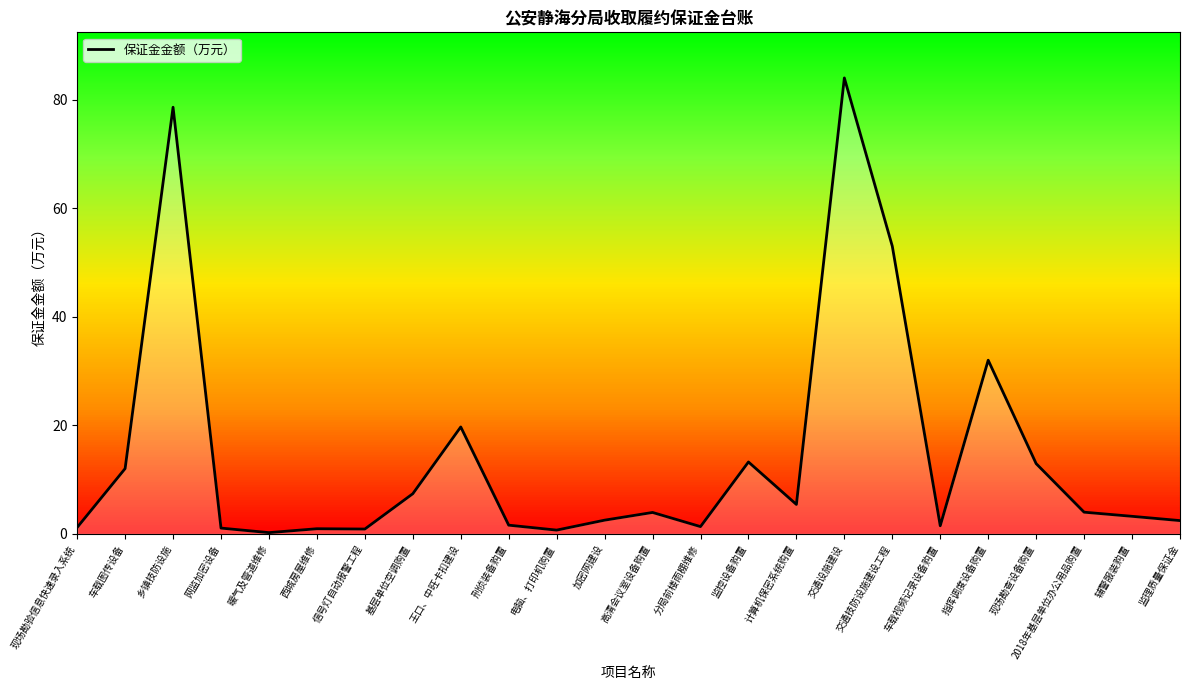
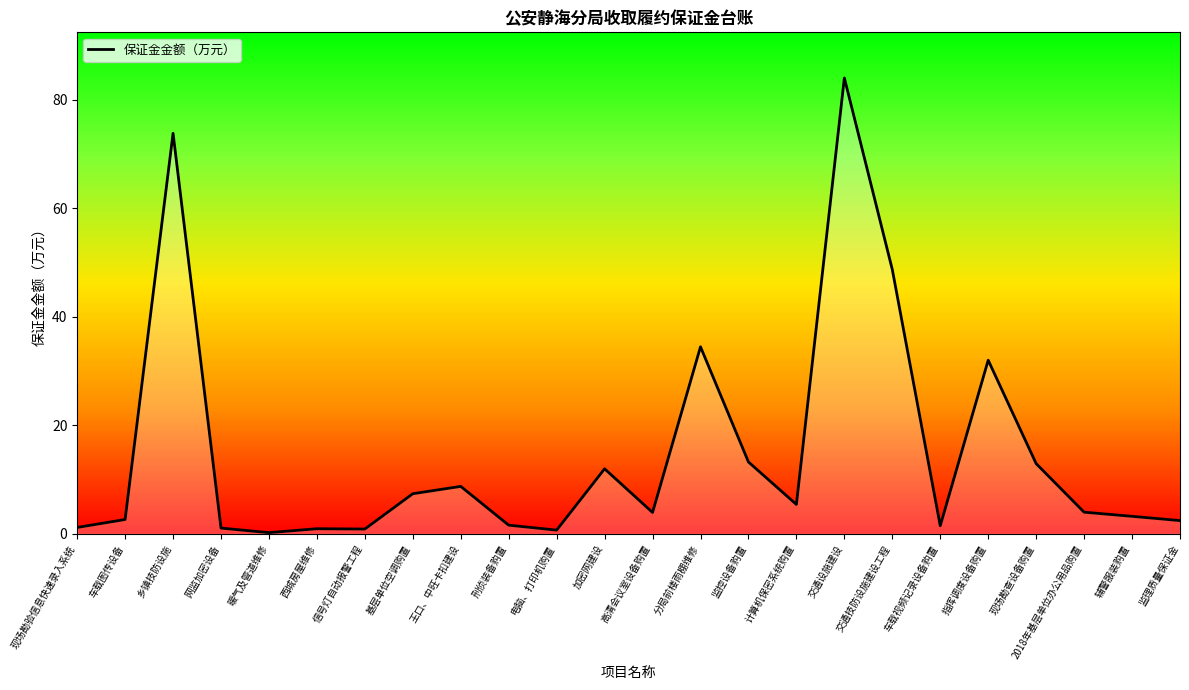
车载图传设备: 12 -> 3
乡镇技防设施: 79 -> 74
王口、中旺卡扣建设: 20 -> 9
加密网建设: 3 -> 12
分局前楼雨棚维修: 1 -> 34
交通技防设施建设工程: 53 -> 49
